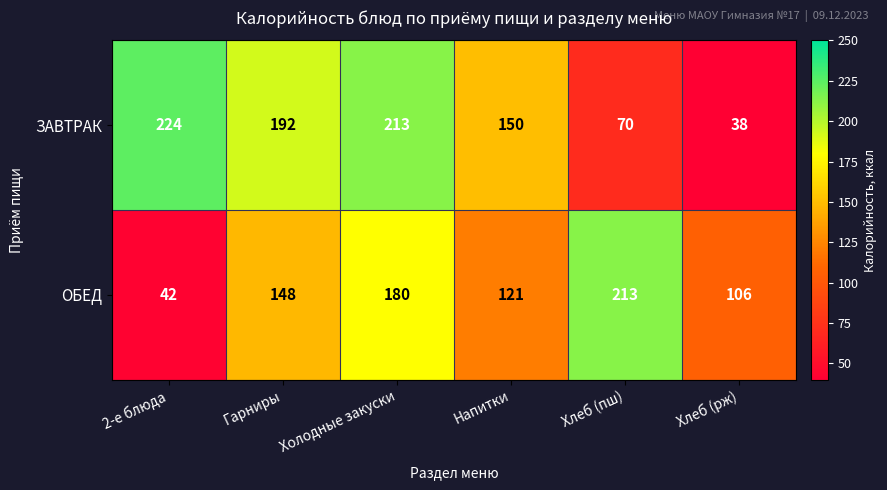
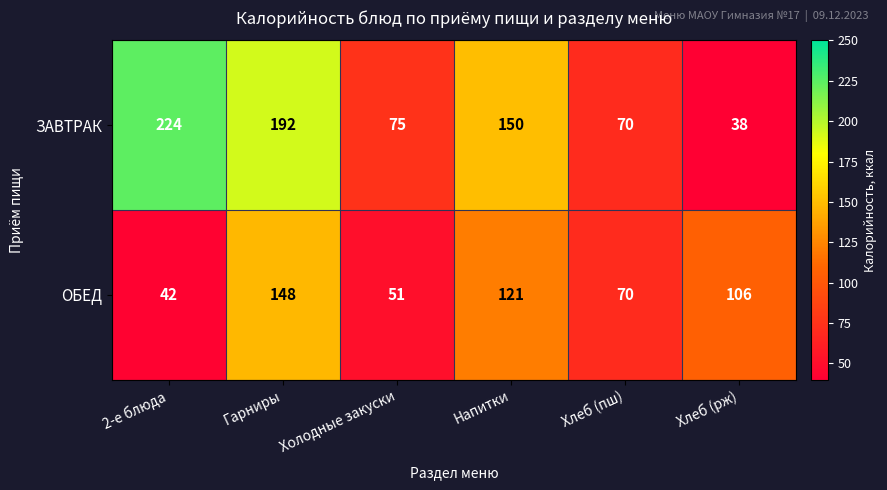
ЗАВТРАК, Холодные закуски: 213 -> 75
ОБЕД, Холодные закуски: 180 -> 51
ОБЕД, Хлеб (пш): 213 -> 70
